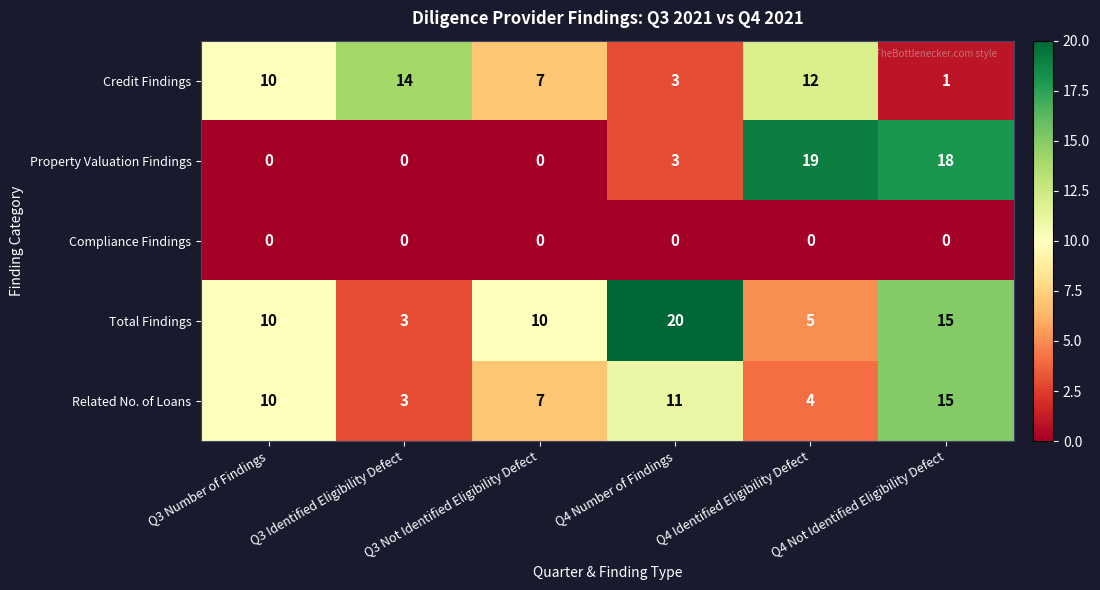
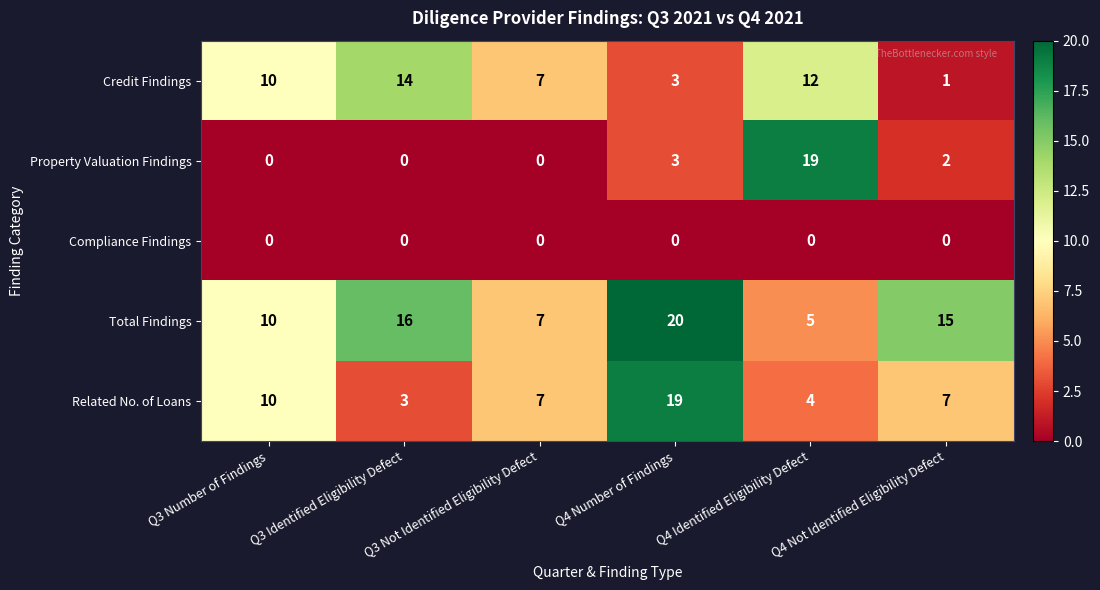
Property Valuation Findings, Q4 Not Identified Eligibility Defect: 18 -> 2
Total Findings, Q3 Identified Eligibility Defect: 3 -> 16
Total Findings, Q3 Not Identified Eligibility Defect: 10 -> 7
Related No. of Loans, Q4 Number of Findings: 11 -> 19
Related No. of Loans, Q4 Not Identified Eligibility Defect: 15 -> 7
